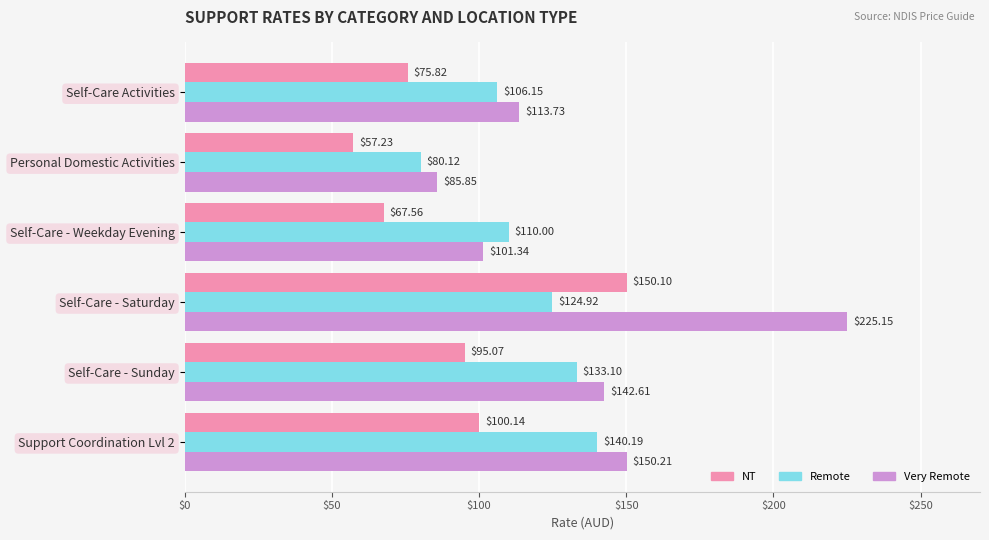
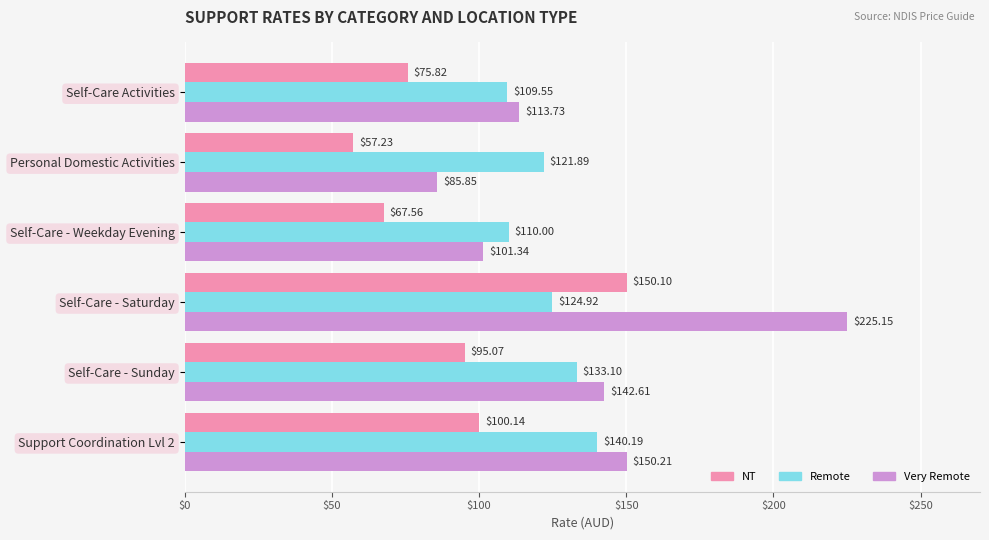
Remote, Self-Care Activities: $106.15 -> $109.55
Remote, Personal Domestic Activities: $80.12 -> $121.89
